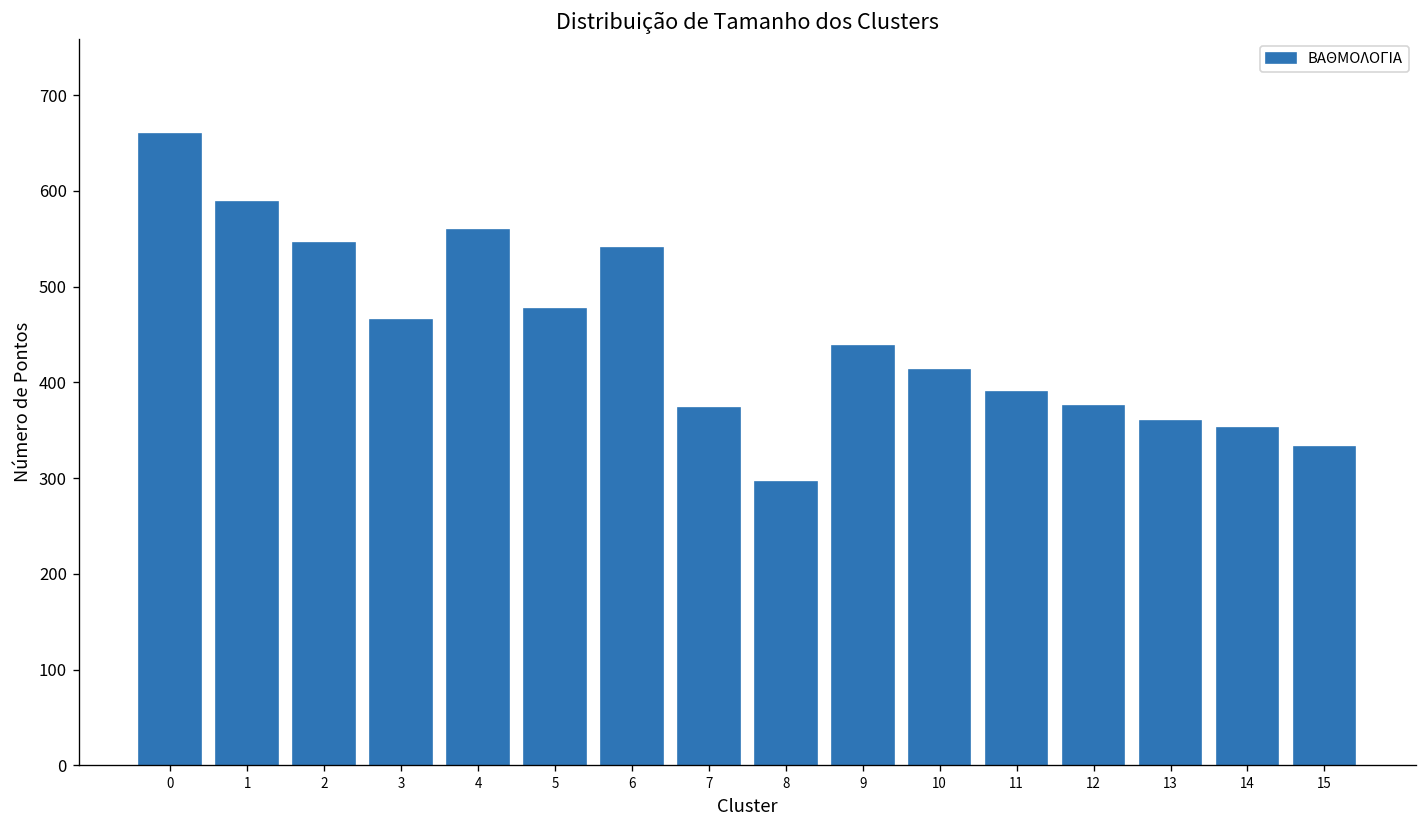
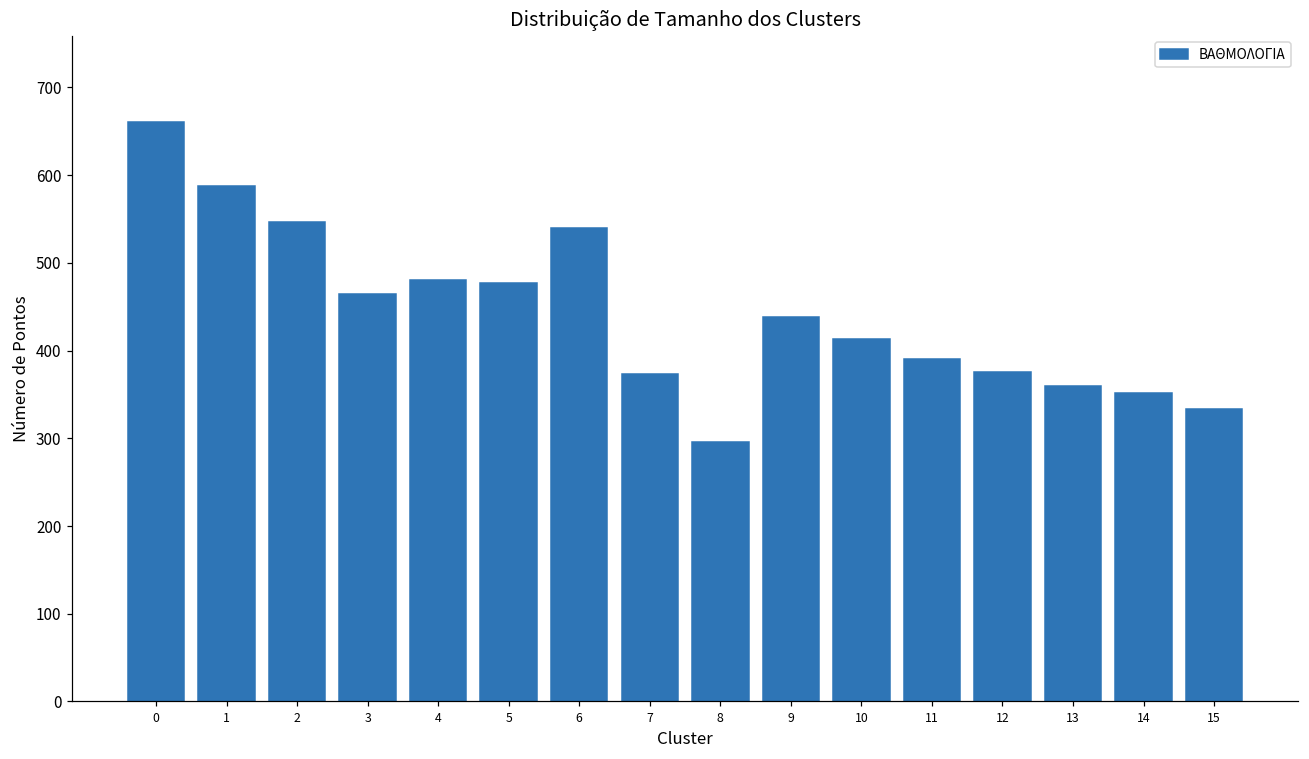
4: 560 -> 480
